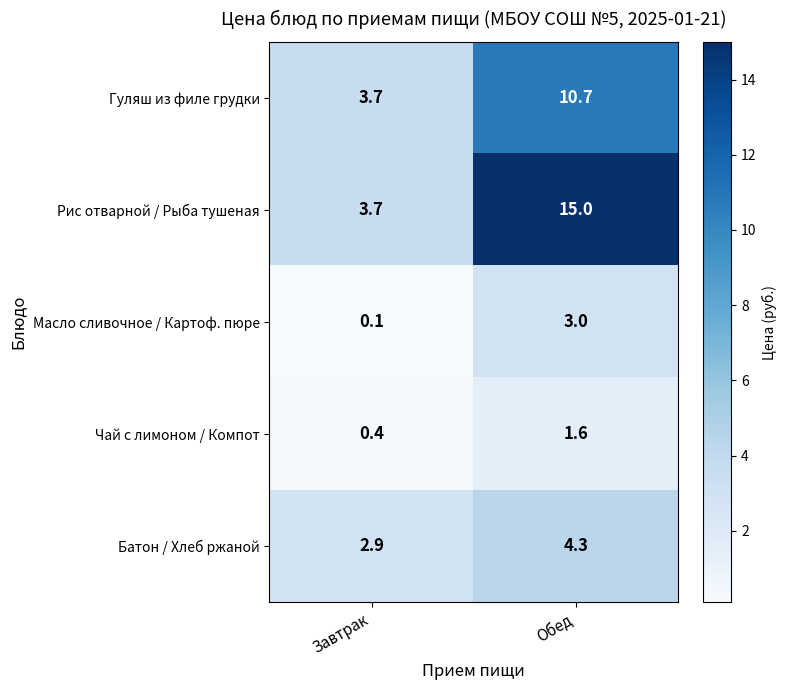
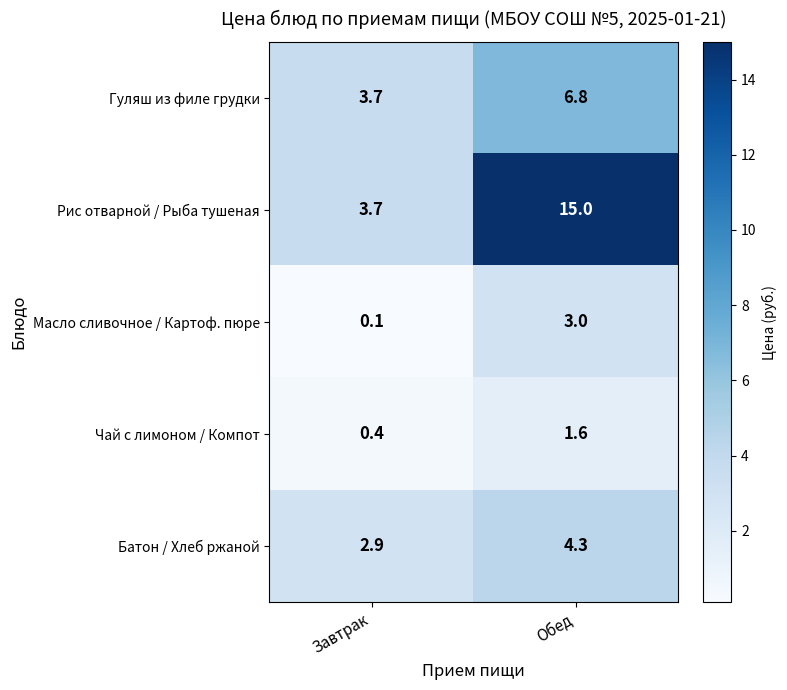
Гуляш из филе грудки, Обед: 10.7 -> 6.8
